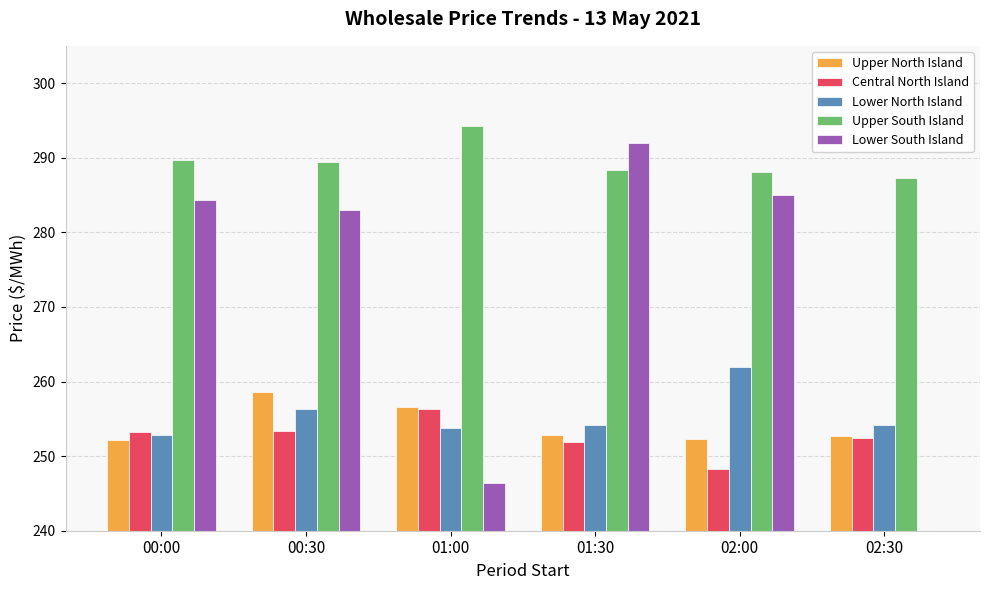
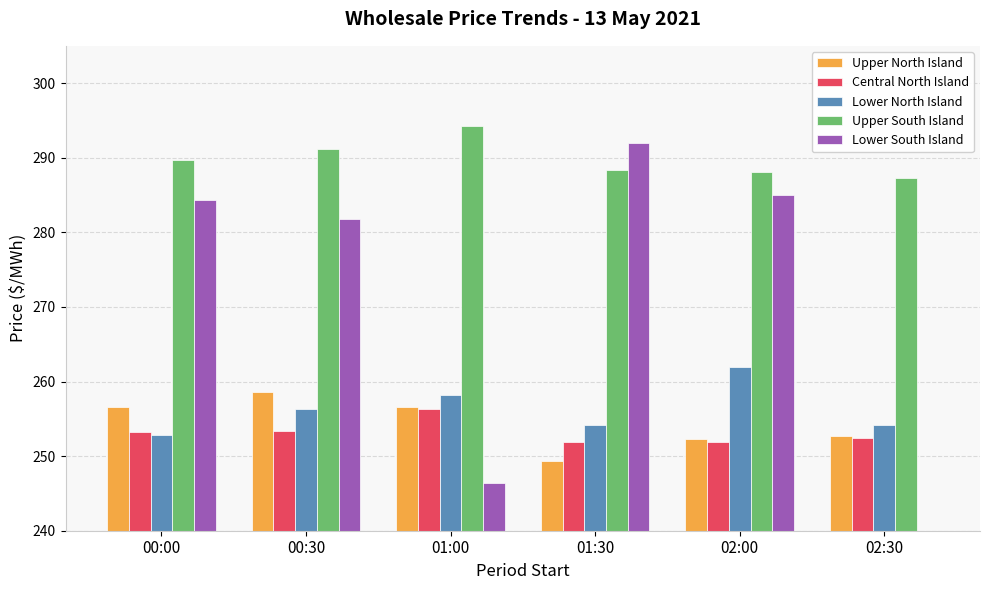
Upper North Island, 00:00: 252 -> 257
Upper South Island, 00:30: 289 -> 291
Lower South Island, 00:30: 283 -> 282
Lower North Island, 01:00: 254 -> 258
Upper North Island, 01:30: 253 -> 249
Central North Island, 02:00: 248 -> 252
